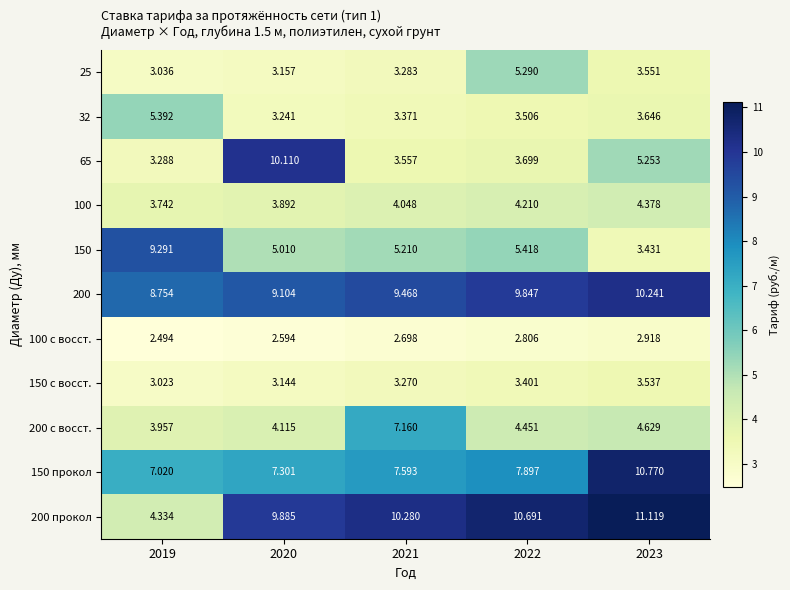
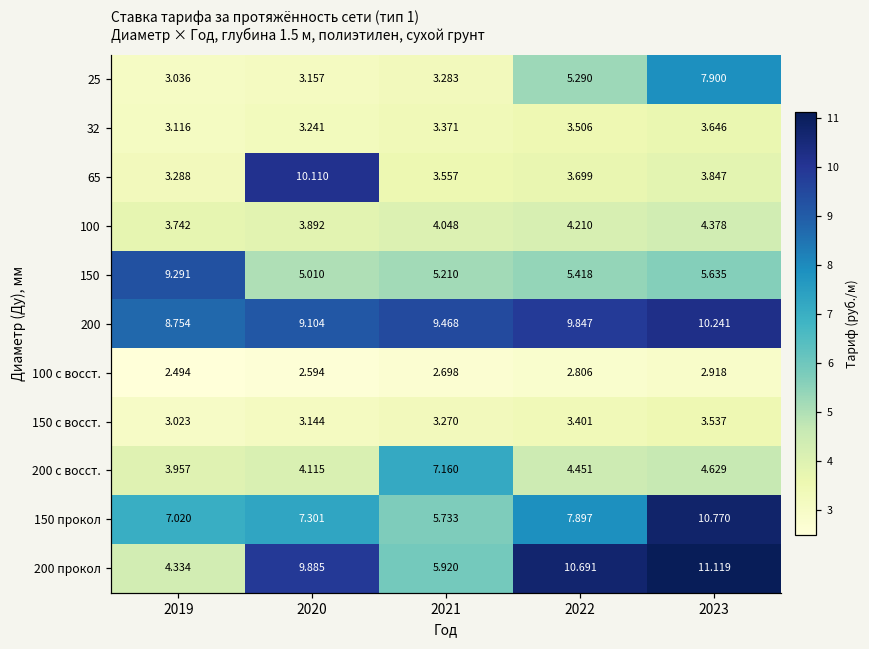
25, 2023: 3.551 -> 7.900
32, 2019: 5.392 -> 3.116
65, 2023: 5.253 -> 3.847
150, 2023: 3.431 -> 5.635
150 прокол, 2021: 7.593 -> 5.733
200 прокол, 2021: 10.280 -> 5.920
